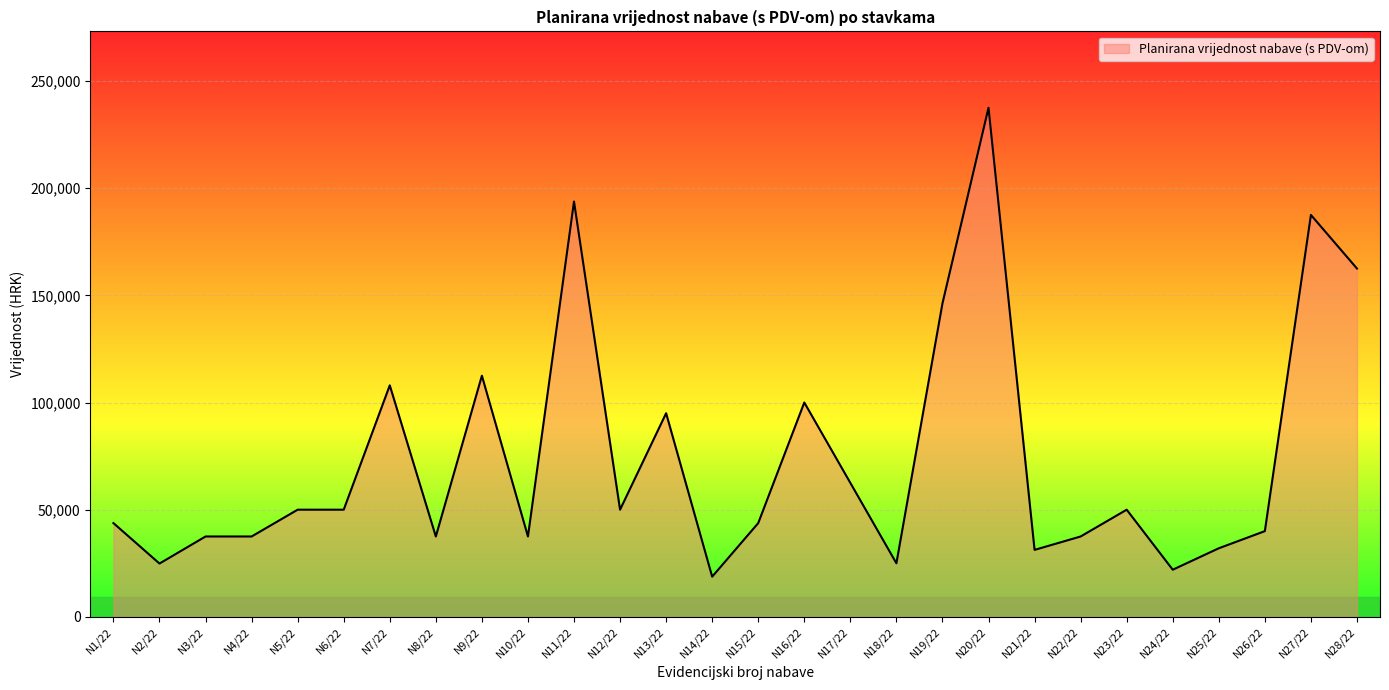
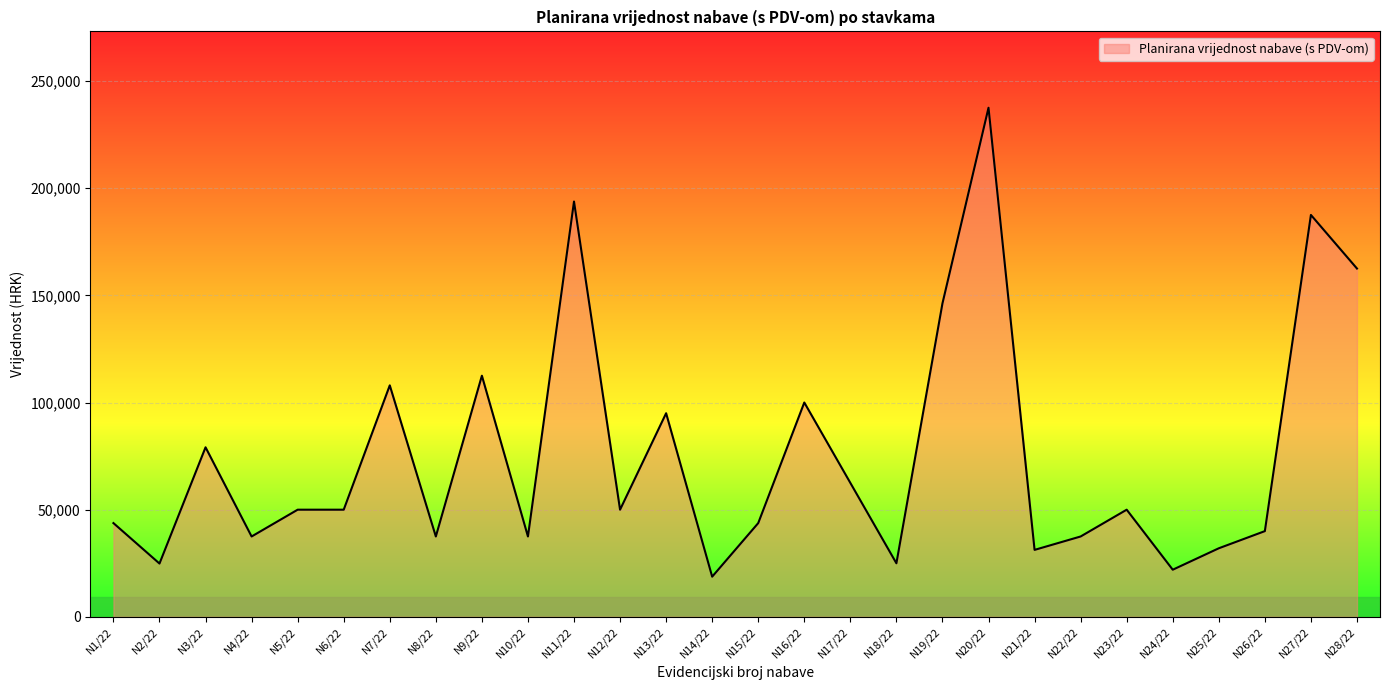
N3/22: 38,000 -> 79,000
